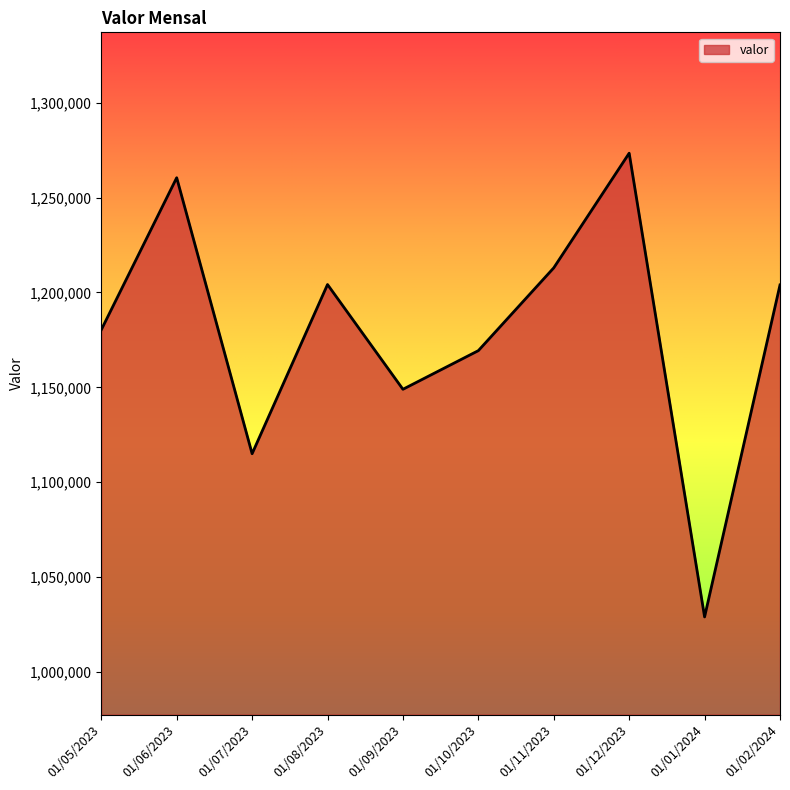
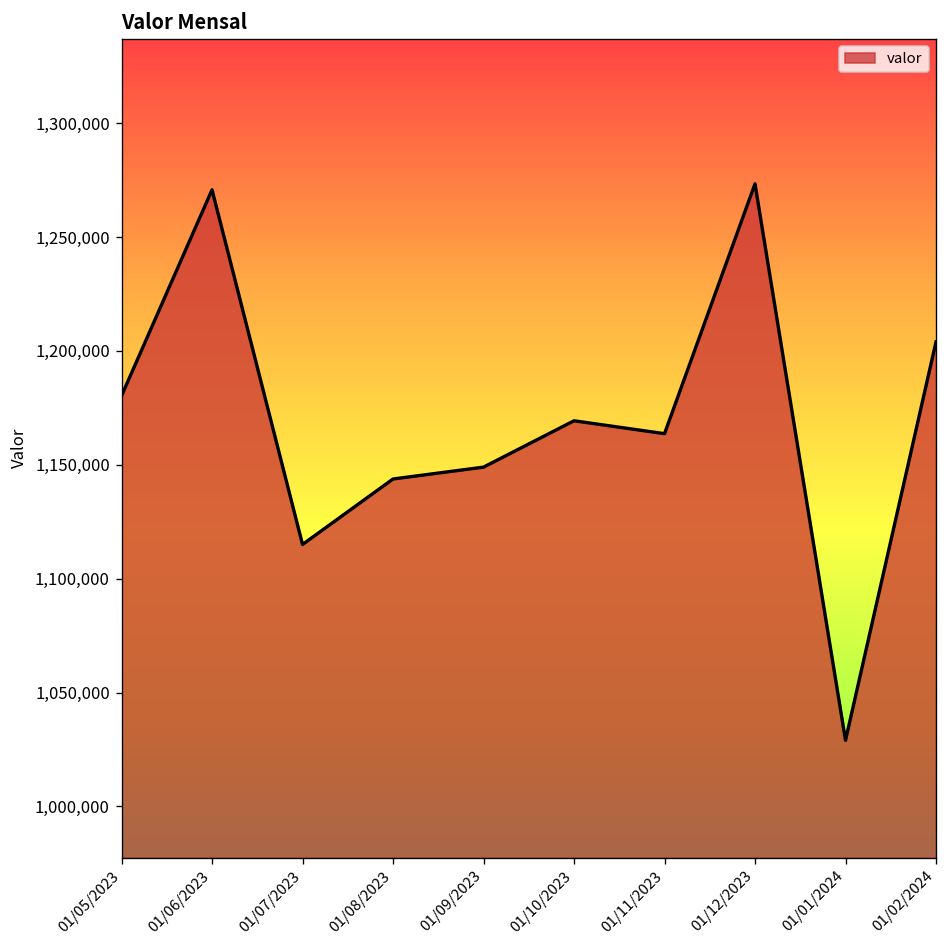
01/06/2023: 1,260,000 -> 1,271,000
01/08/2023: 1,204,000 -> 1,144,000
01/11/2023: 1,213,000 -> 1,164,000
